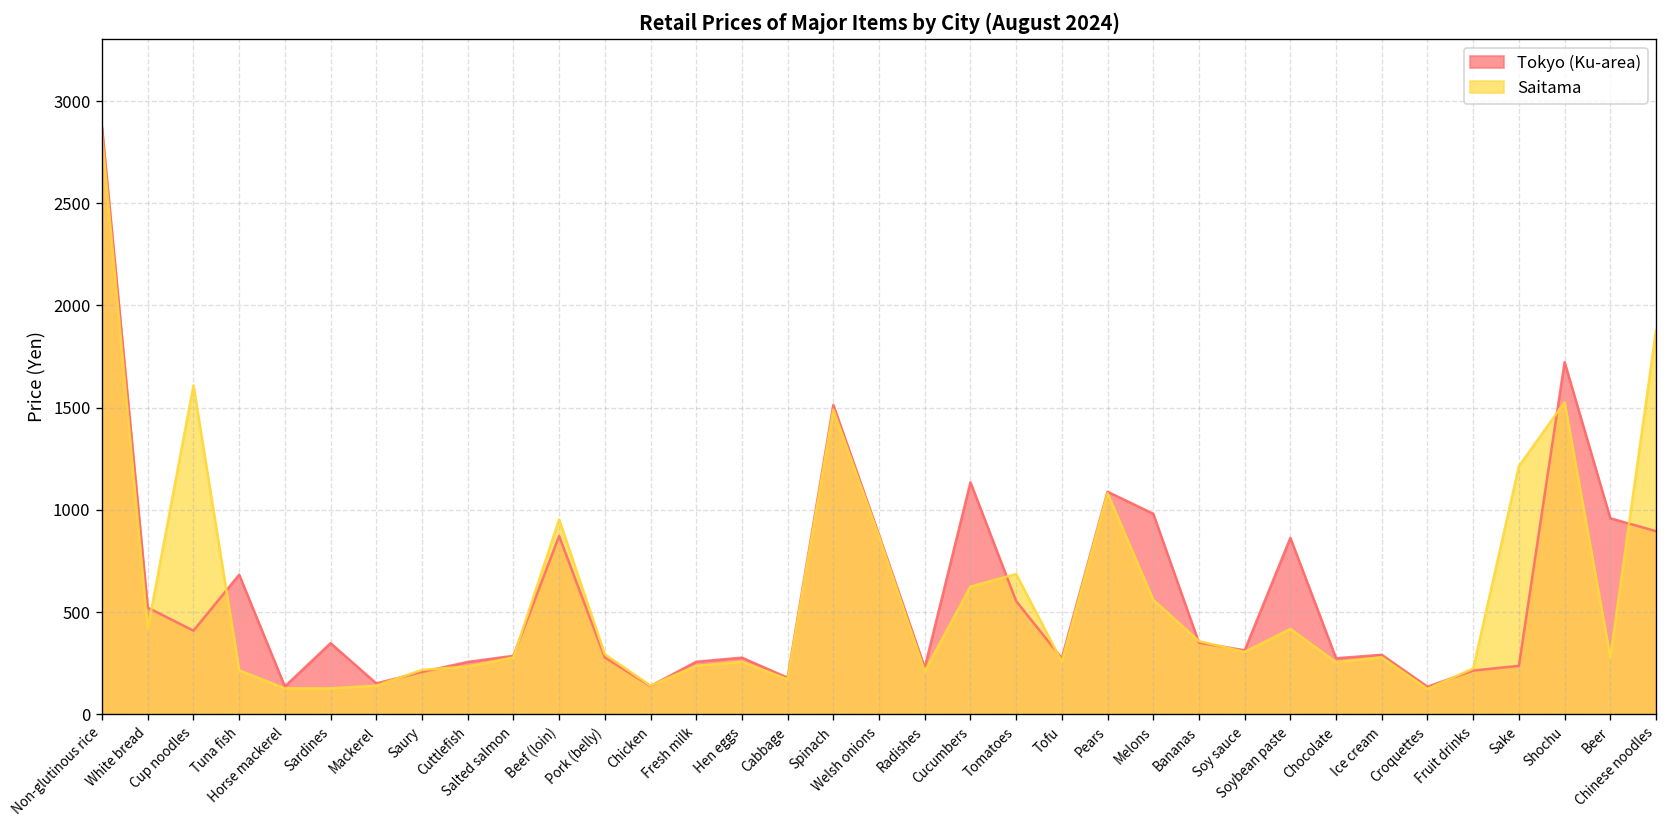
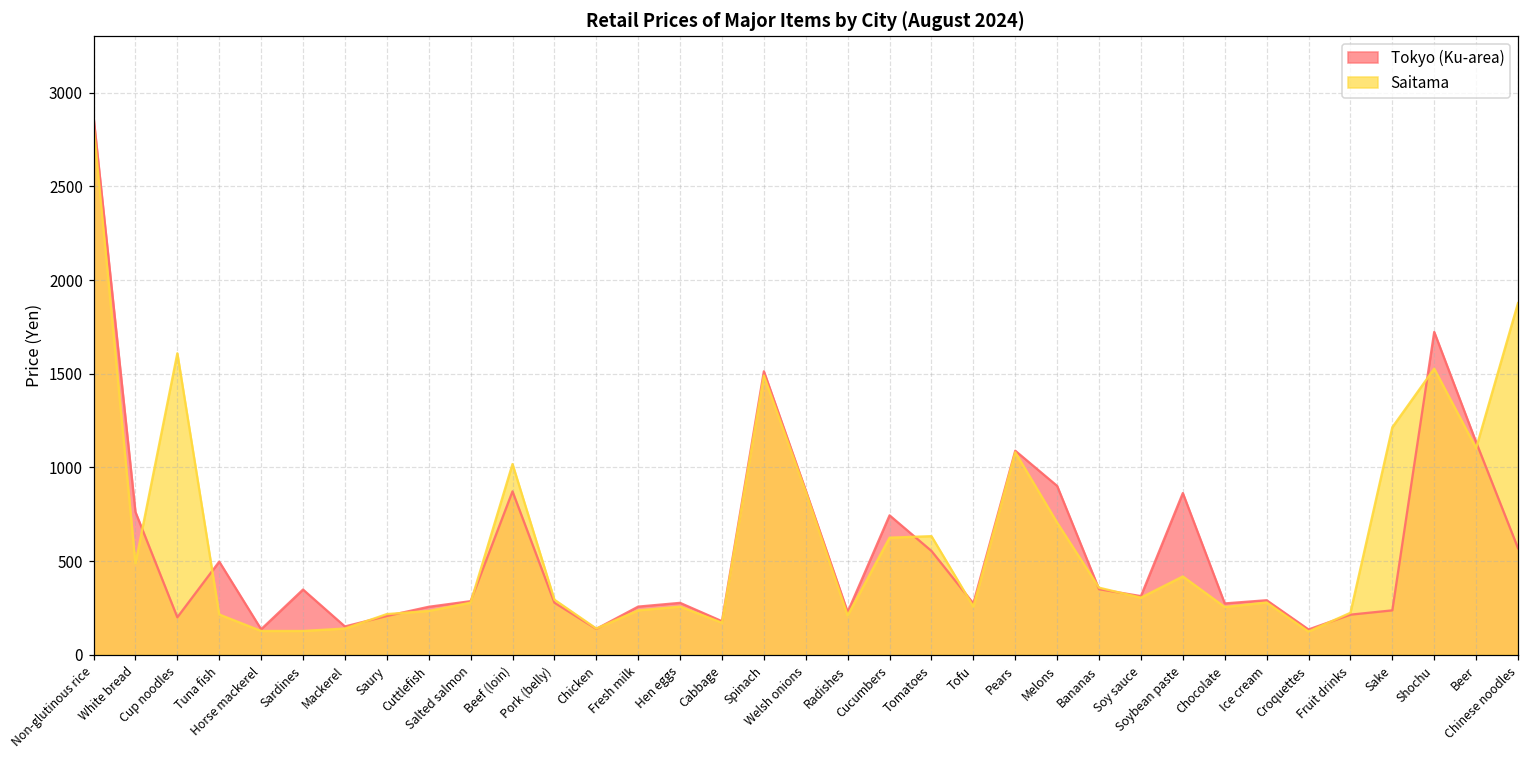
Tokyo (Ku-area), White bread: 520 -> 760
Saitama, White bread: 420 -> 490
Tokyo (Ku-area), Cup noodles: 410 -> 200
Tokyo (Ku-area), Tuna fish: 680 -> 500
Saitama, Beef (loin): 950 -> 1020
Tokyo (Ku-area), Cucumbers: 1140 -> 740
Saitama, Tomatoes: 690 -> 630
Tokyo (Ku-area), Melons: 980 -> 900
Saitama, Melons: 560 -> 710
Tokyo (Ku-area), Beer: 960 -> 1140
Saitama, Beer: 280 -> 1100
Tokyo (Ku-area), Chinese noodles: 900 -> 570
